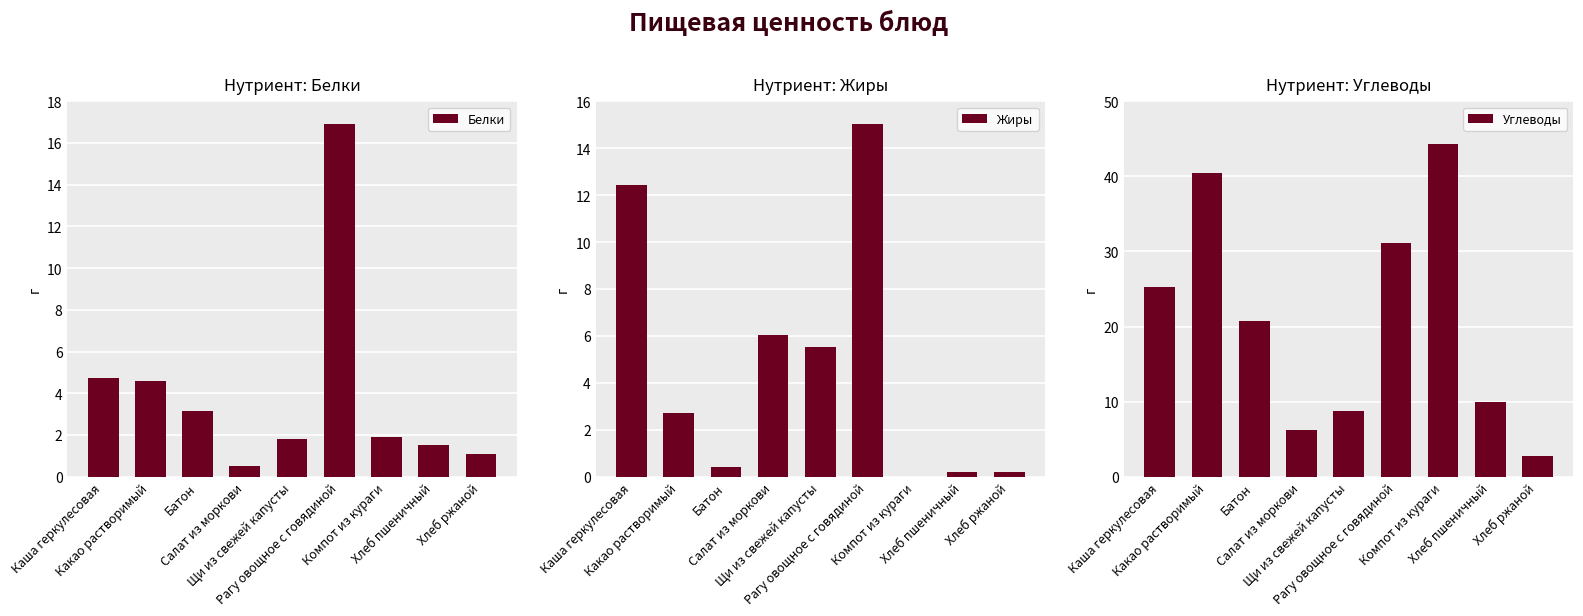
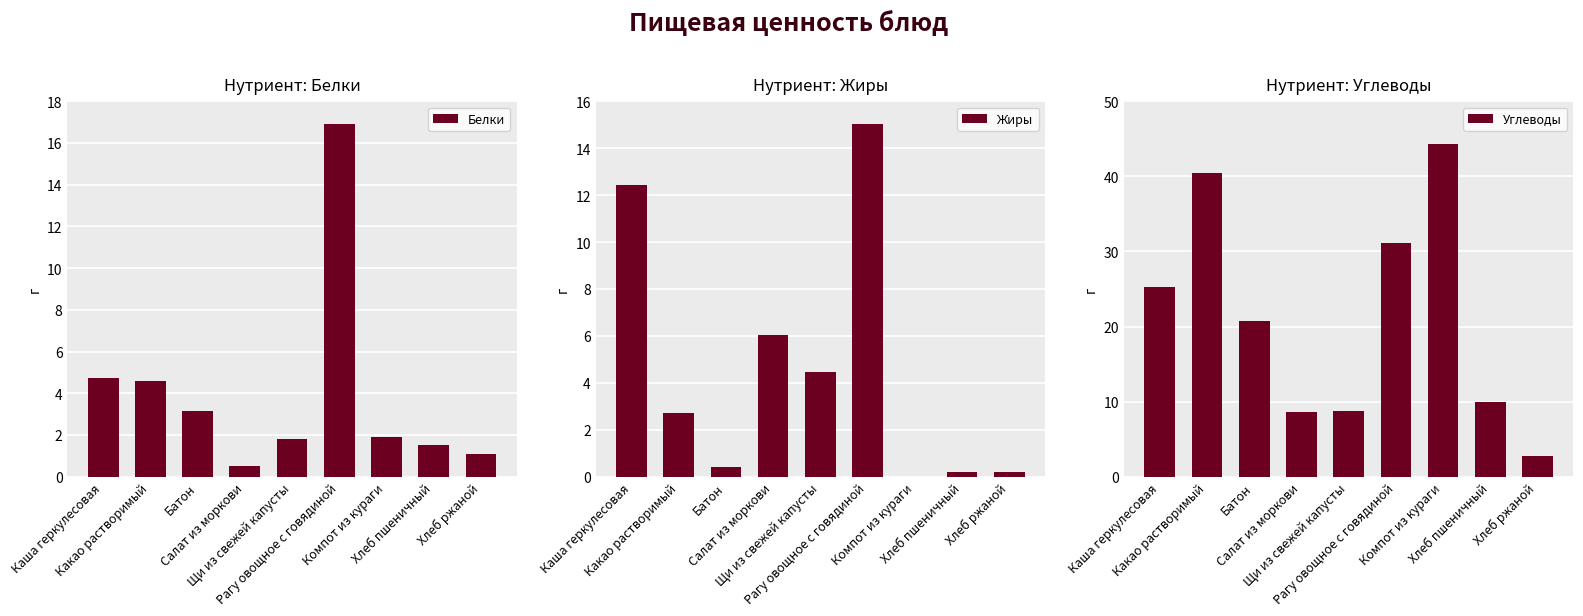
Нутриент: Жиры, Щи из свежей капусты: 5.5 -> 4.5
Нутриент: Углеводы, Салат из моркови: 6 -> 9
